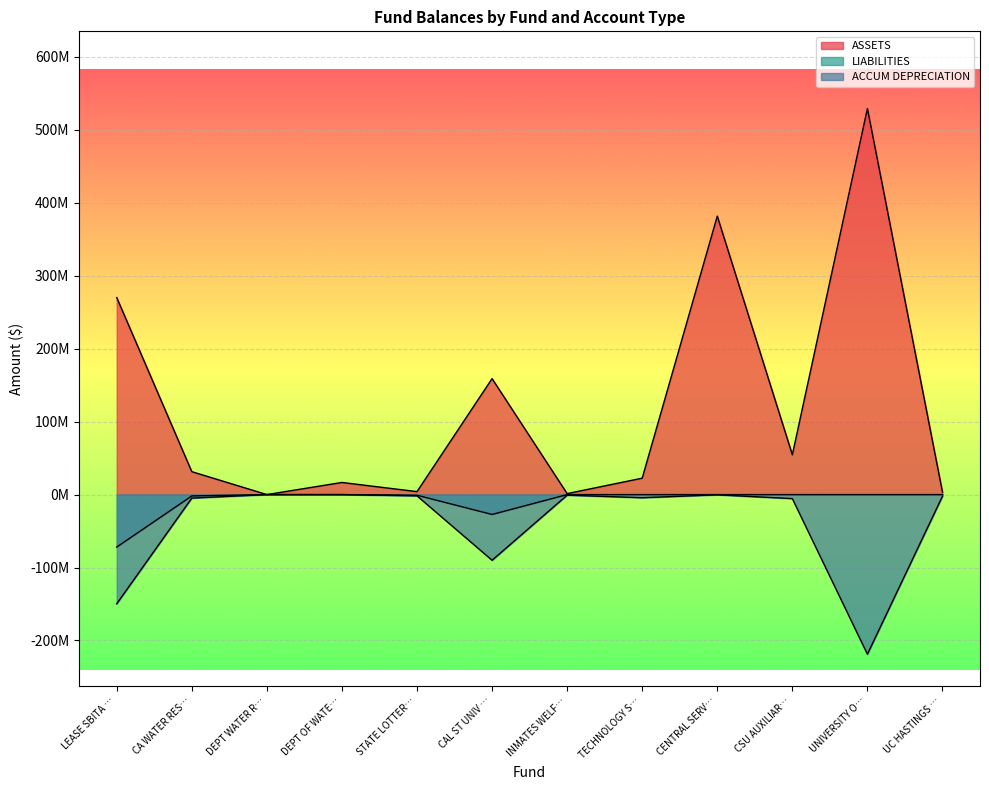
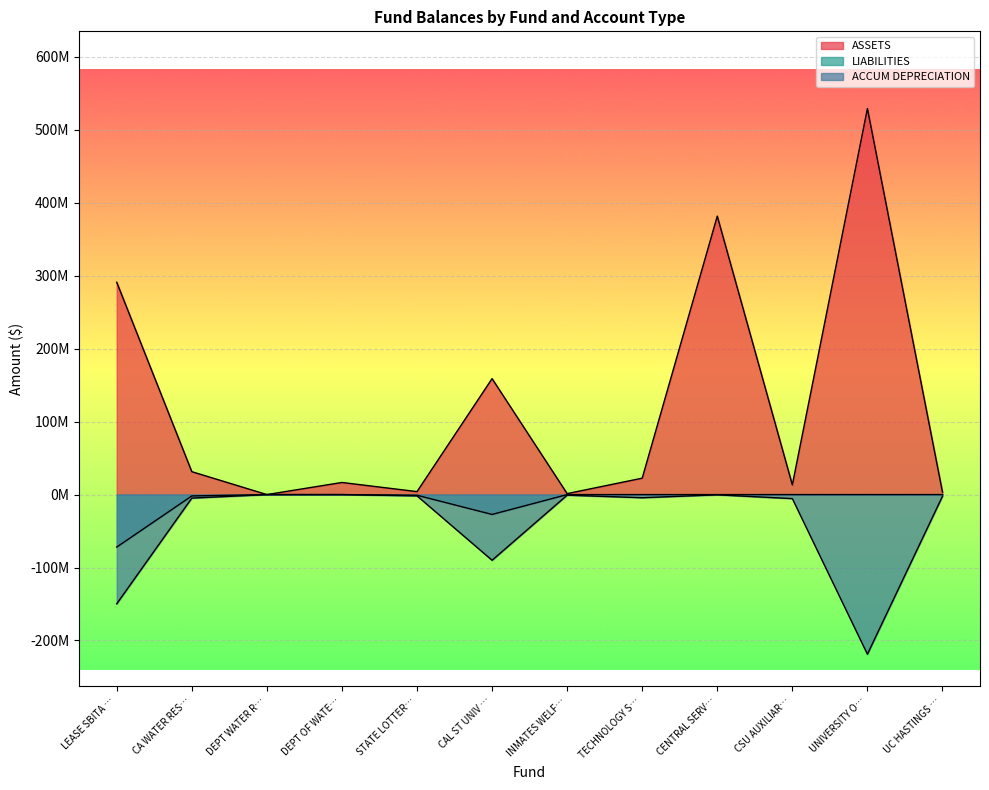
ASSETS, LEASE SBITA …: 270000000 -> 290000000
ASSETS, CSU AUXILIAR…: 50000000 -> 10000000
